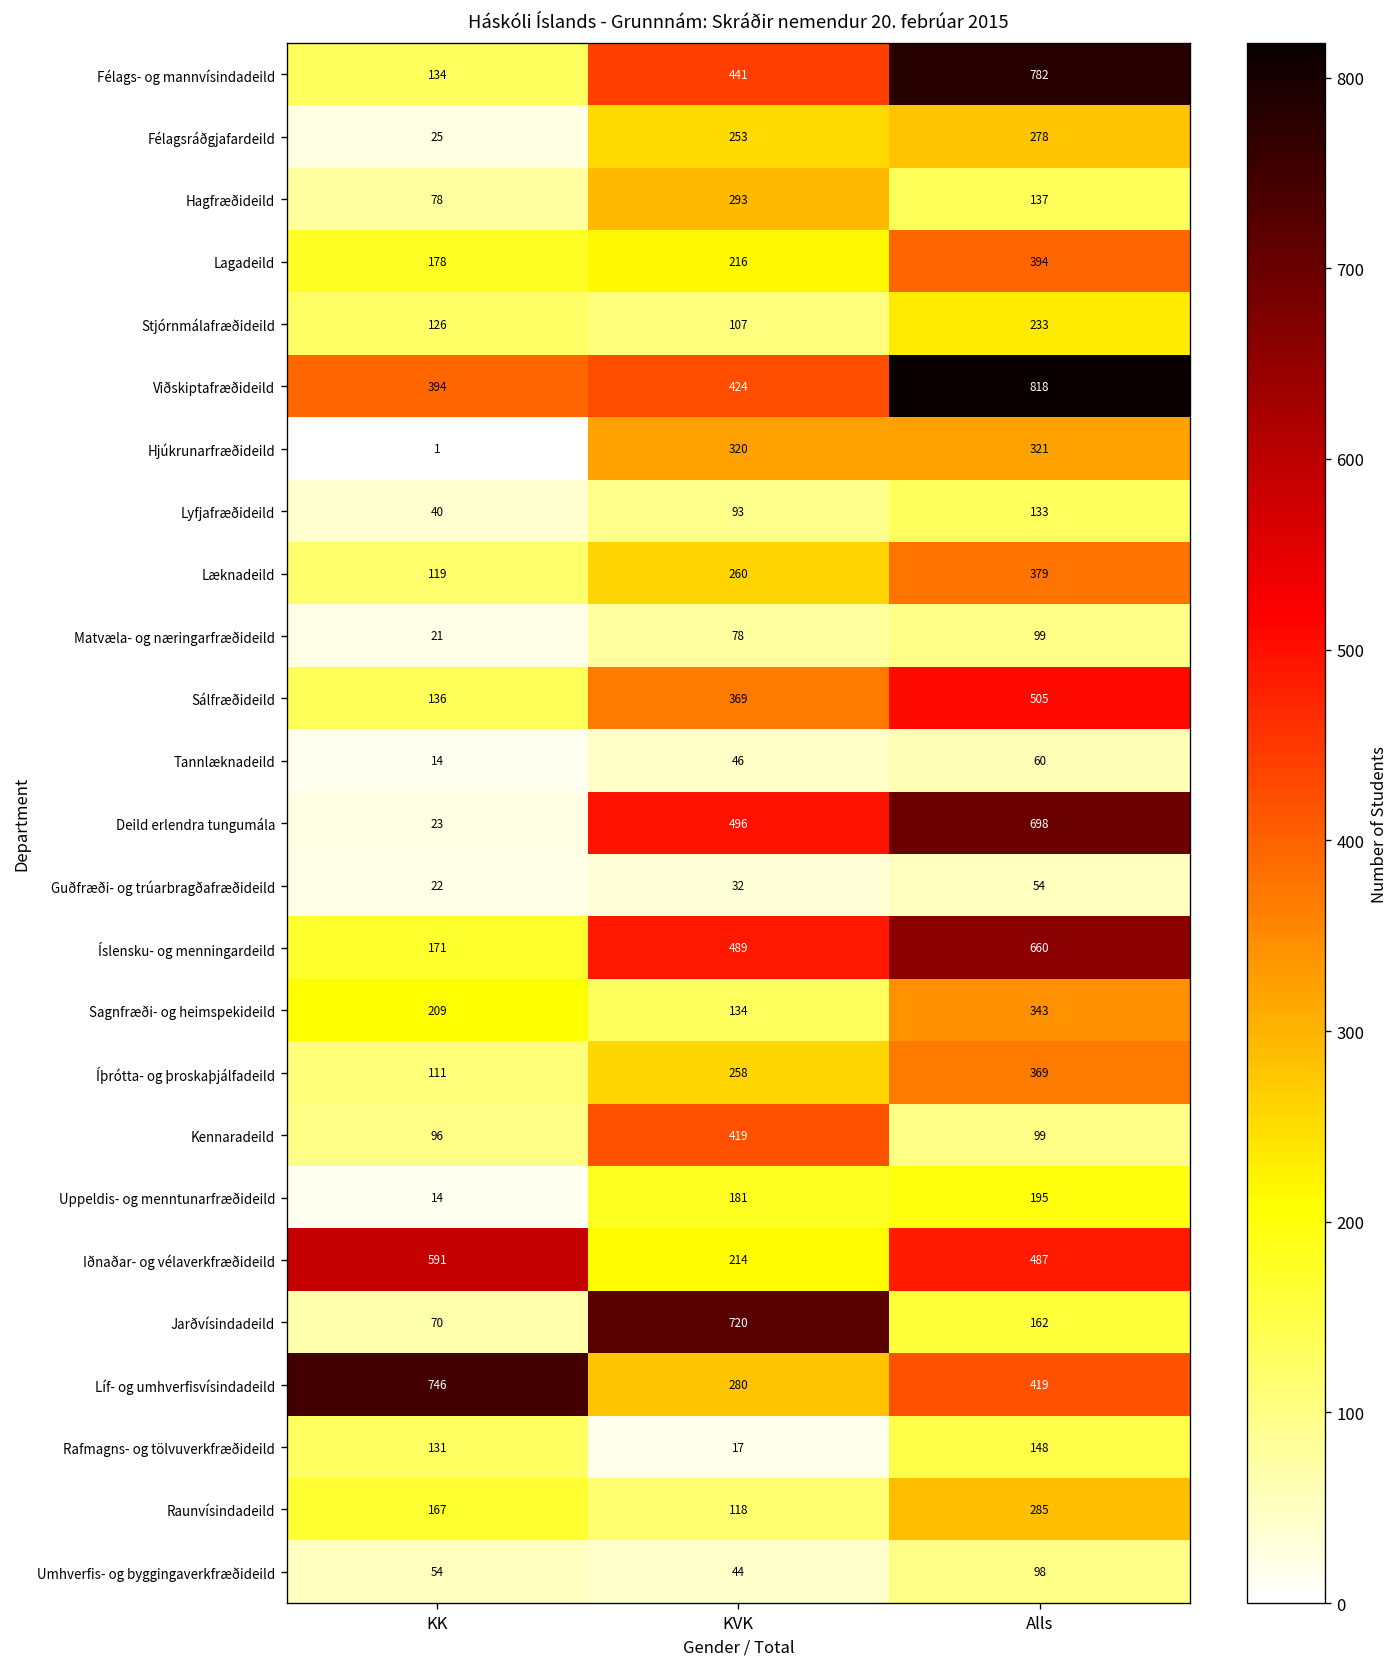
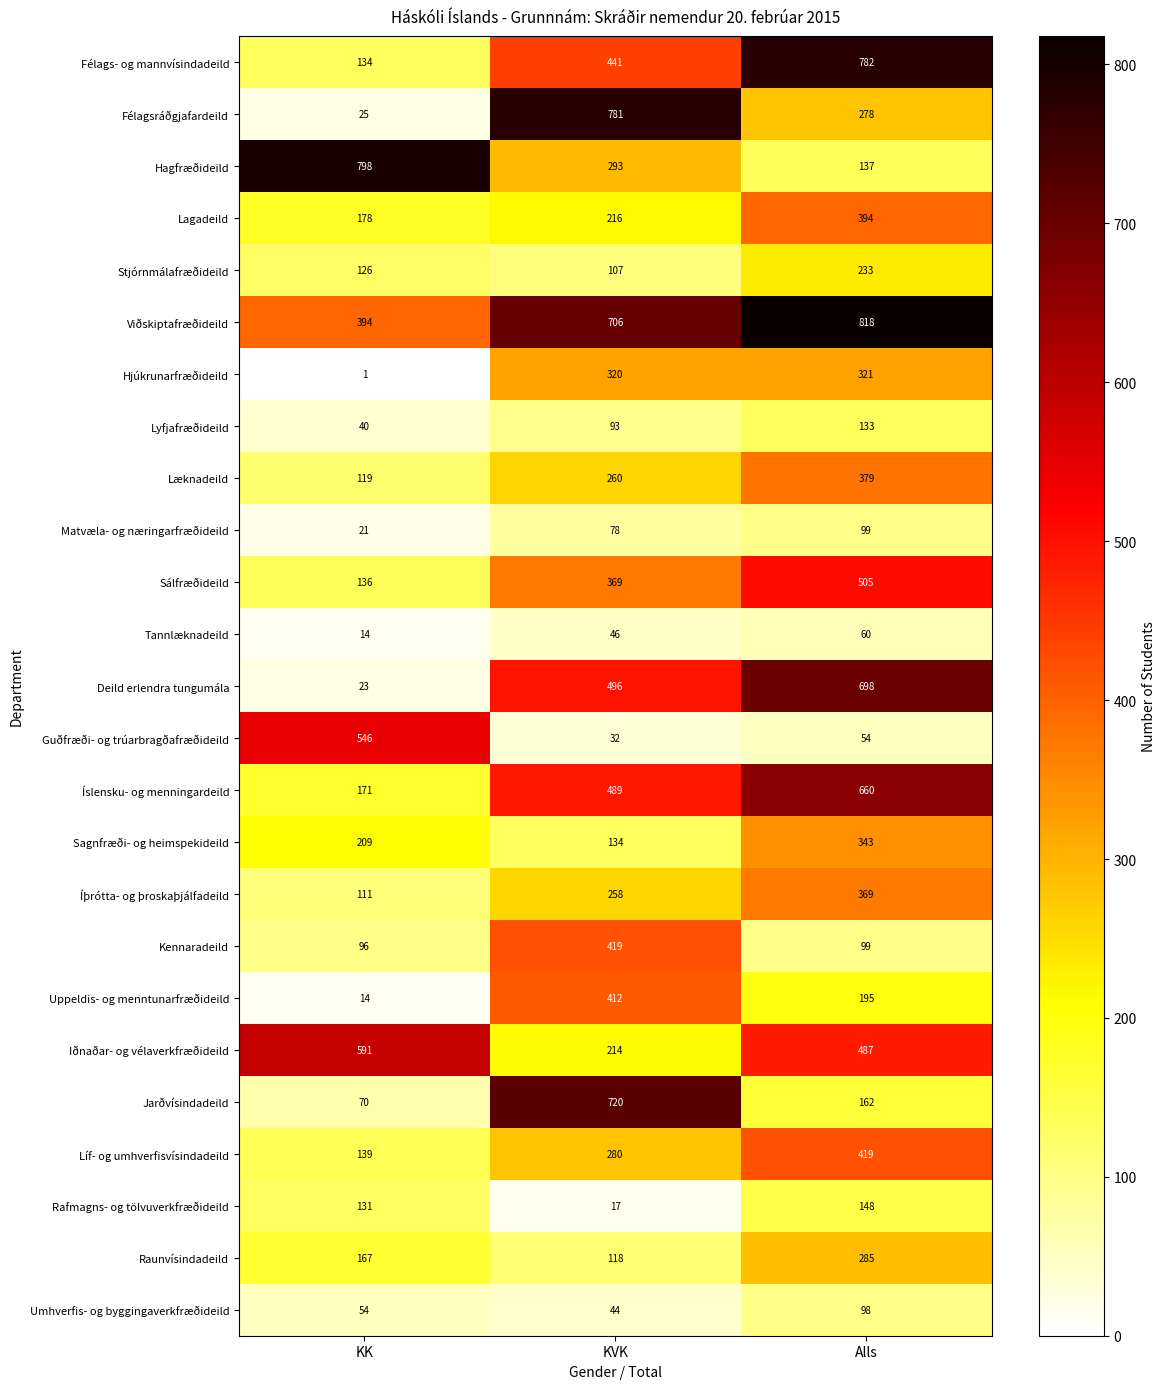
Félagsráðgjafardeild, KVK: 253 -> 781
Hagfræðideild, KK: 78 -> 798
Viðskiptafræðideild, KVK: 424 -> 706
Guðfræði- og trúarbragðafræðideild, KK: 22 -> 546
Uppeldis- og menntunarfræðideild, KVK: 181 -> 412
Líf- og umhverfisvísindadeild, KK: 746 -> 139
